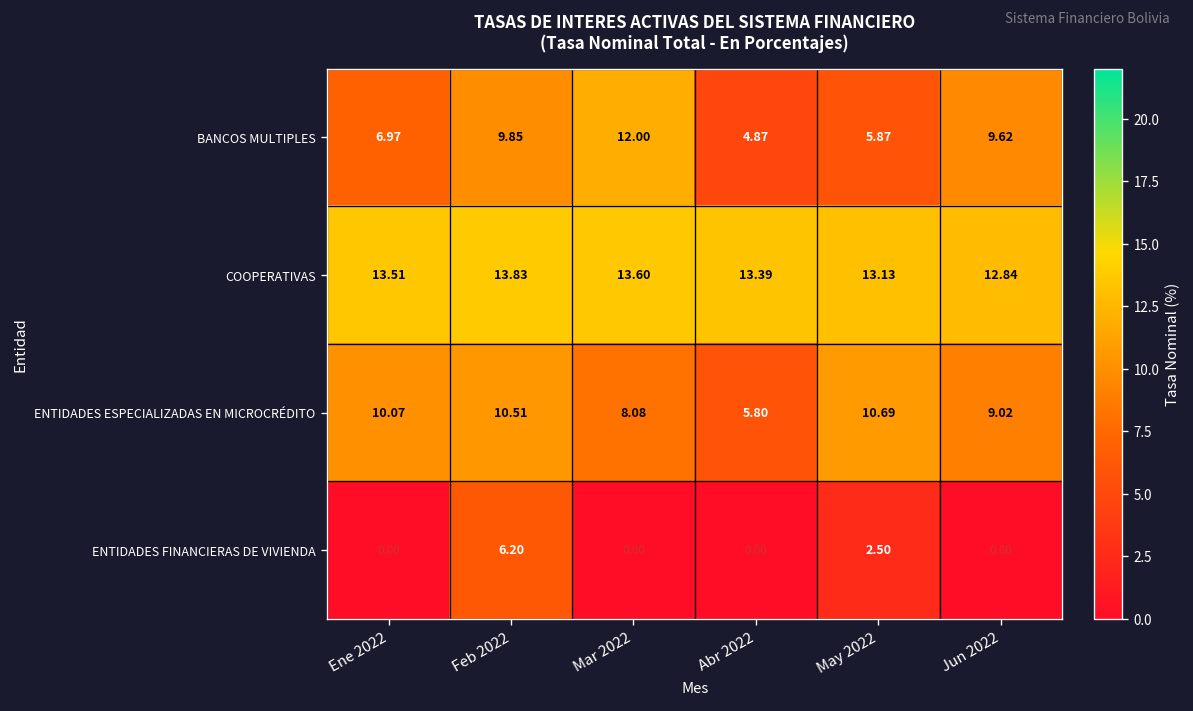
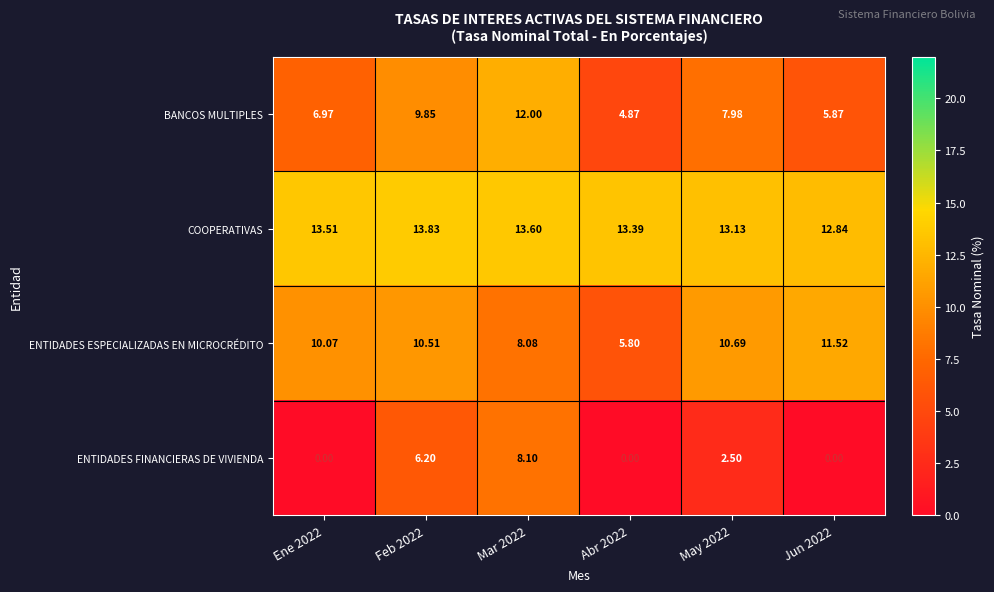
BANCOS MULTIPLES, May 2022: 5.87 -> 7.98
BANCOS MULTIPLES, Jun 2022: 9.62 -> 5.87
ENTIDADES ESPECIALIZADAS EN MICROCRÉDITO, Jun 2022: 9.02 -> 11.52
ENTIDADES FINANCIERAS DE VIVIENDA, Mar 2022: 0.00 -> 8.10
